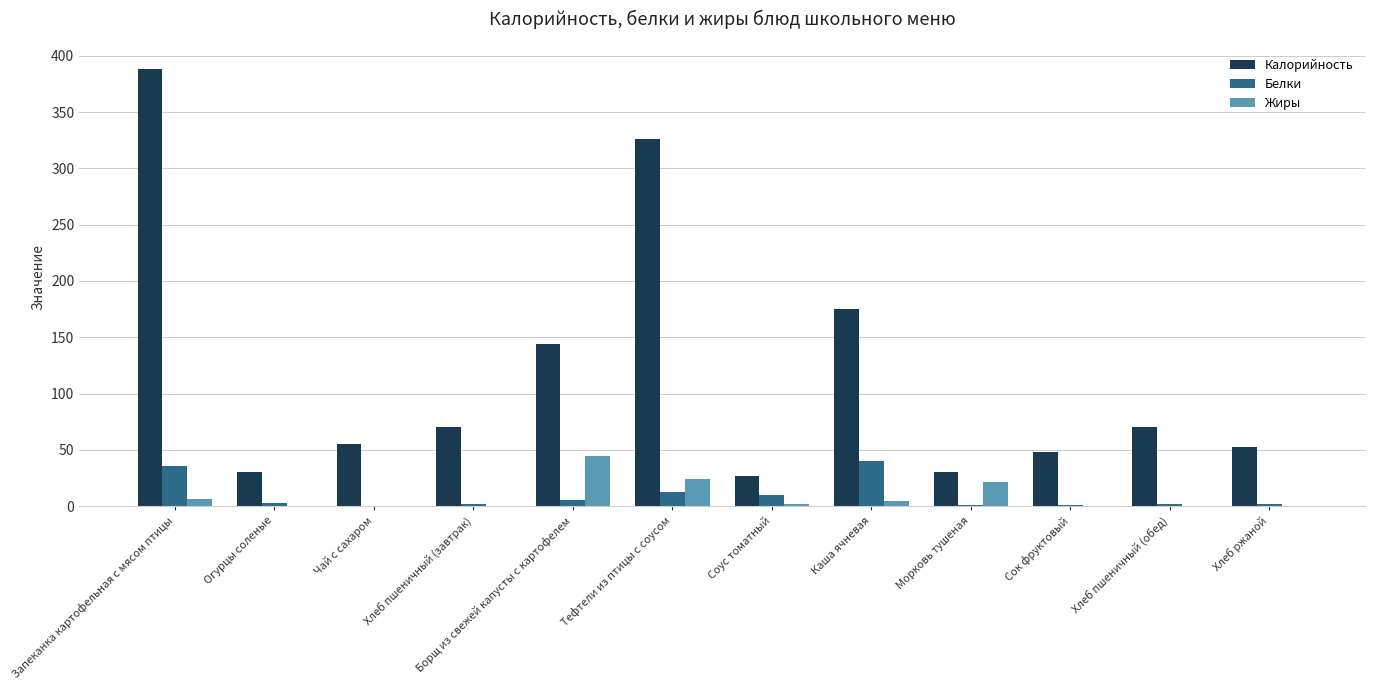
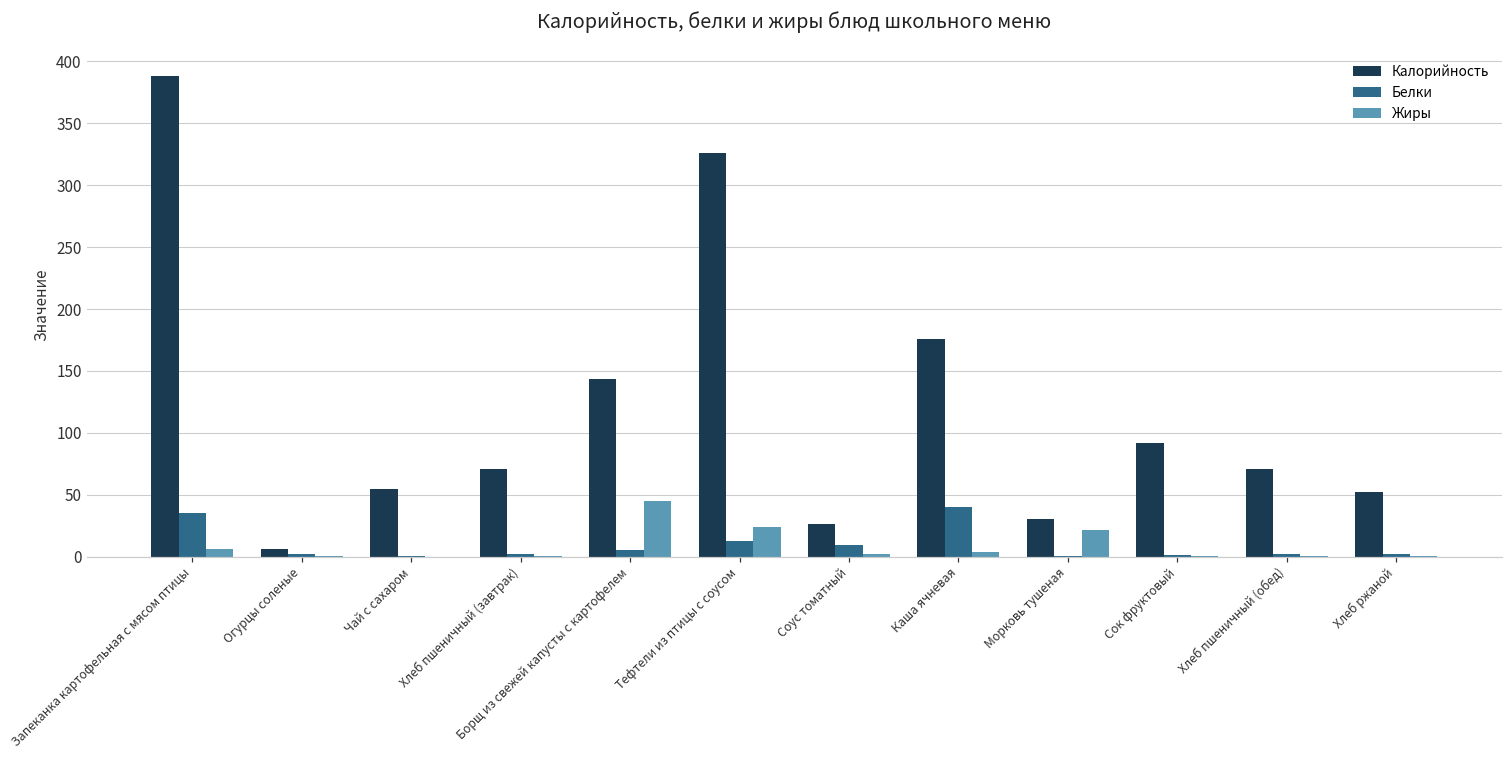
Калорийность, Огурцы соленые: 30 -> 6
Калорийность, Сок фруктовый: 48 -> 92
